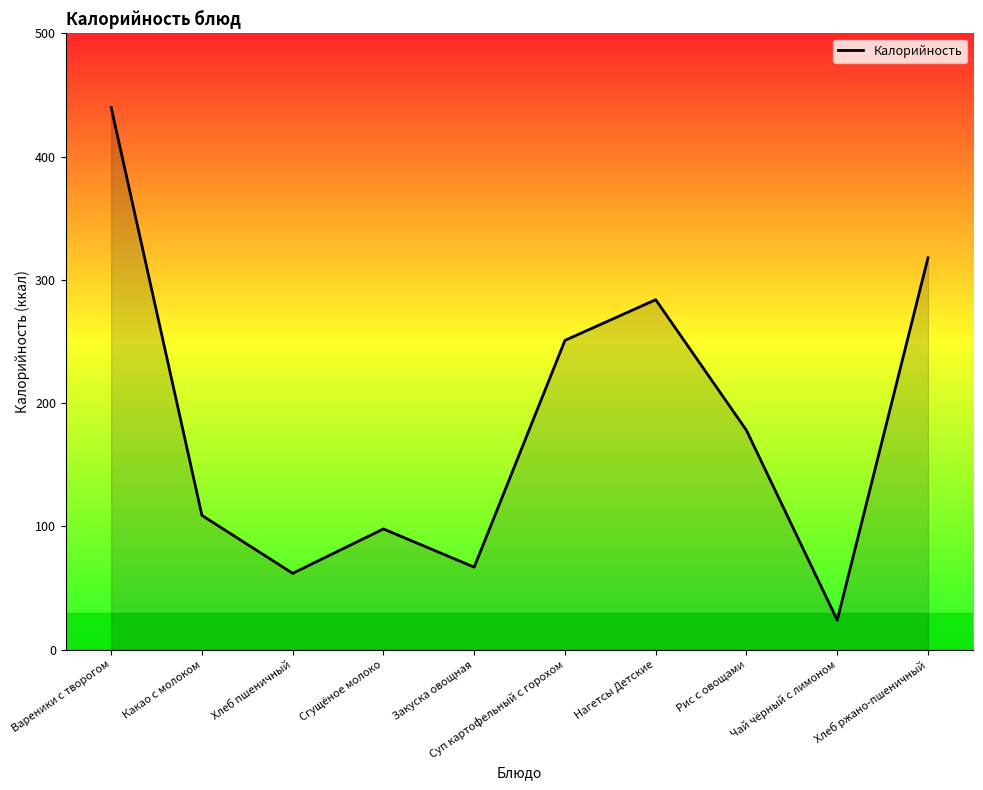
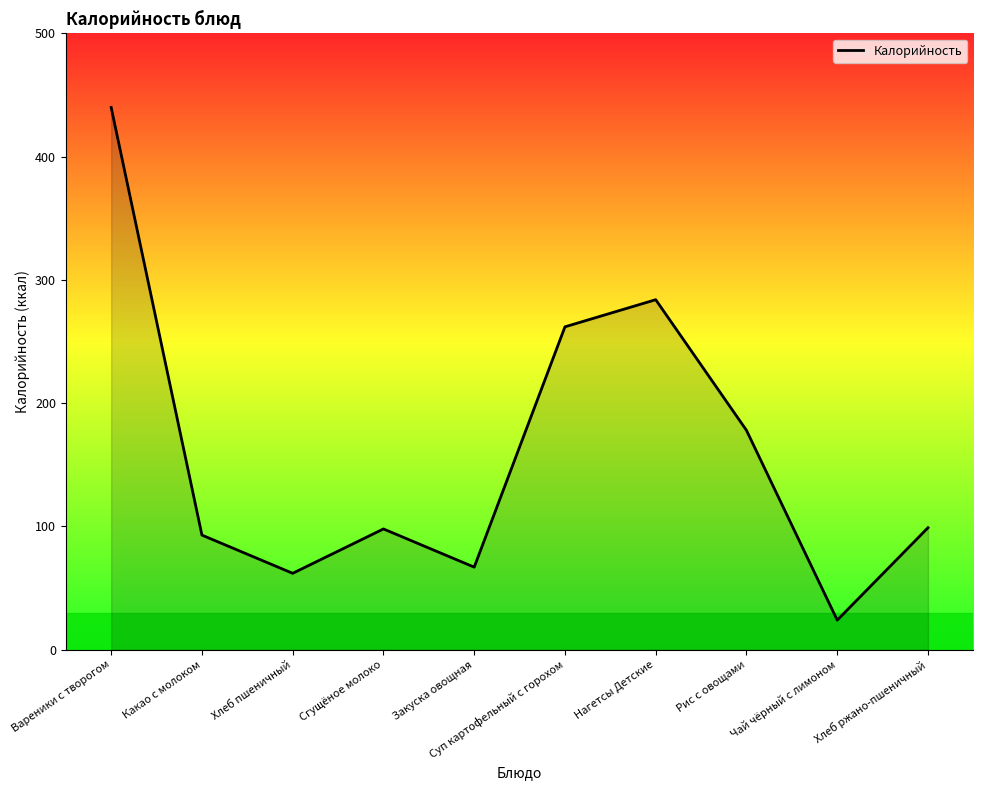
Какао с молоком: 109 -> 93
Суп картофельный с горохом: 251 -> 262
Хлеб ржано-пшеничный: 318 -> 99
